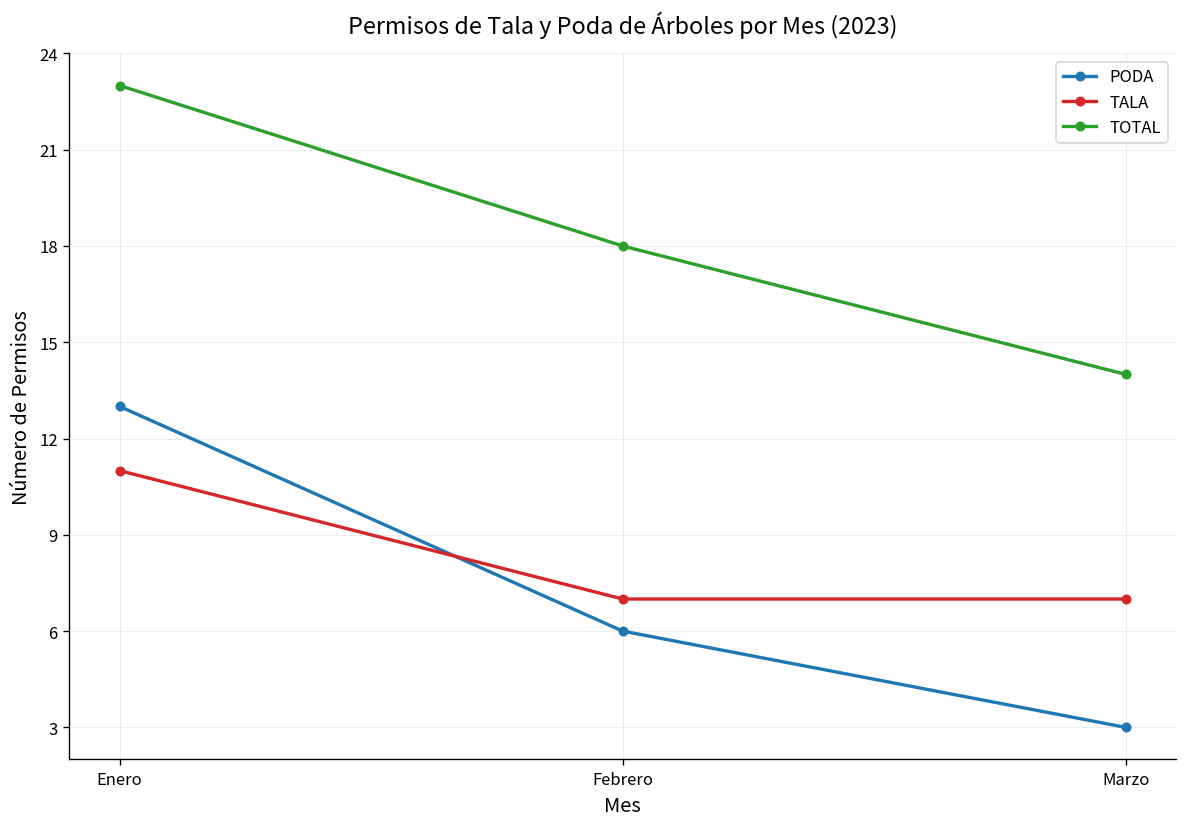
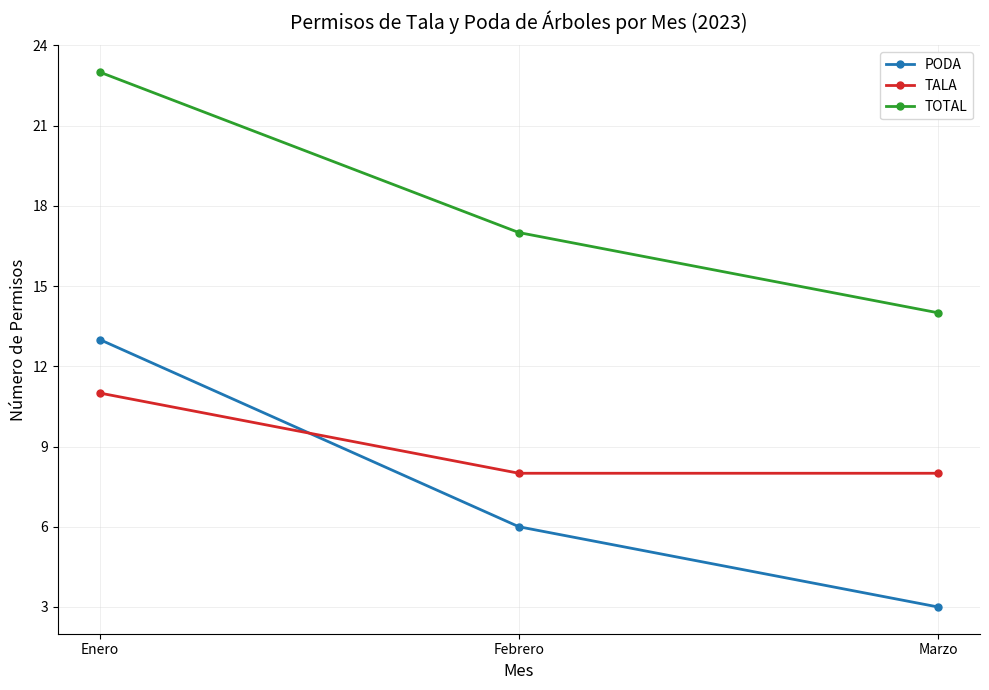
TALA, Febrero: 7 -> 8
TOTAL, Febrero: 18 -> 17
TALA, Marzo: 7 -> 8
